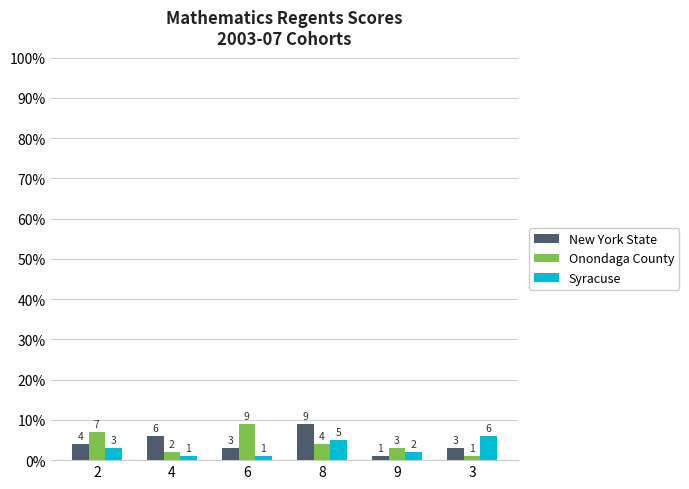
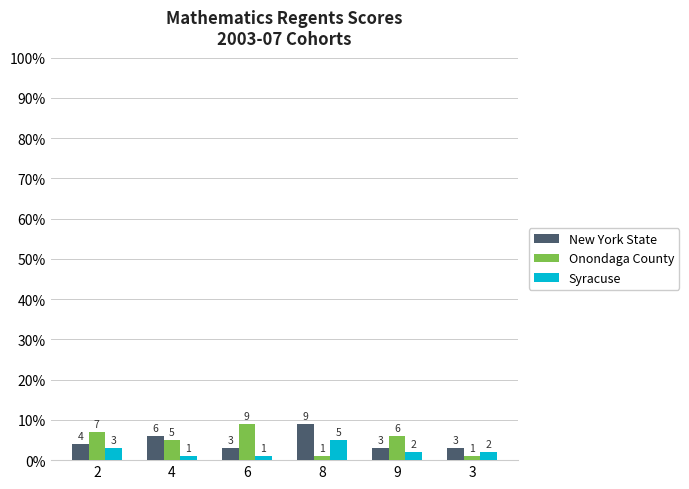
Onondaga County, 4: 2 -> 5
Onondaga County, 8: 4 -> 1
New York State, 9: 1 -> 3
Onondaga County, 9: 3 -> 6
Syracuse, 3: 6 -> 2
